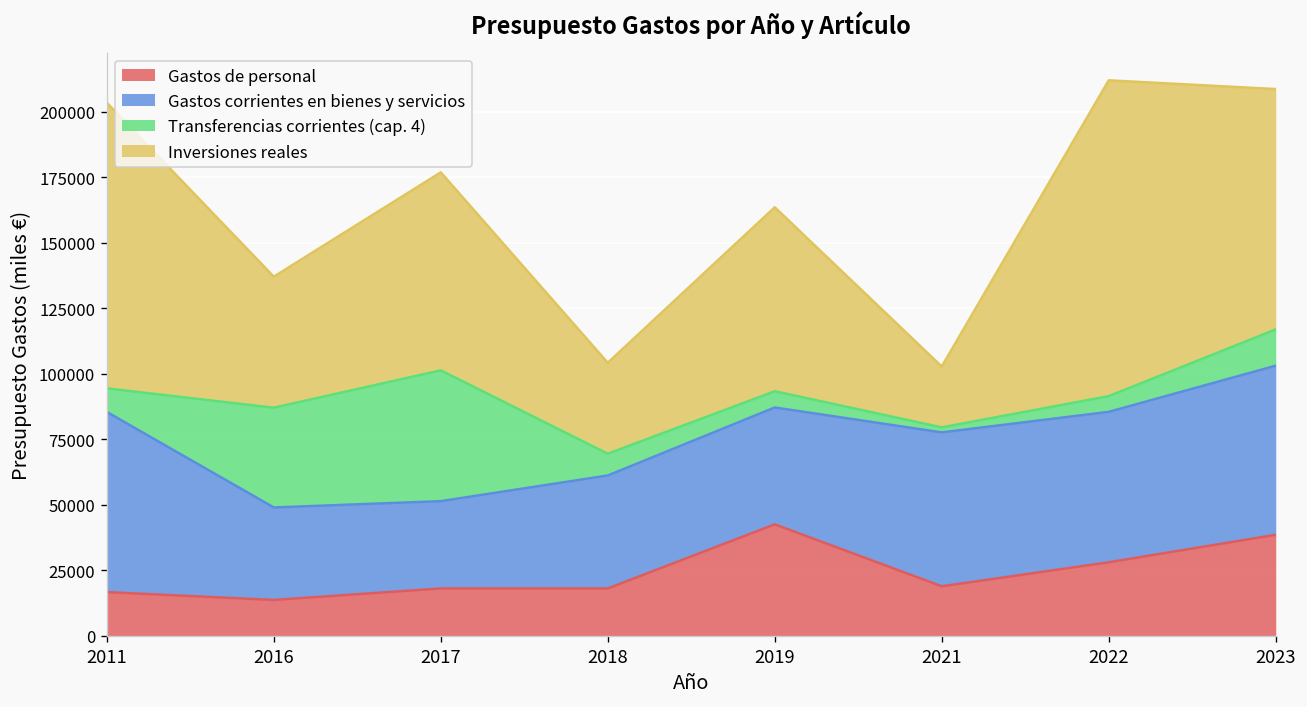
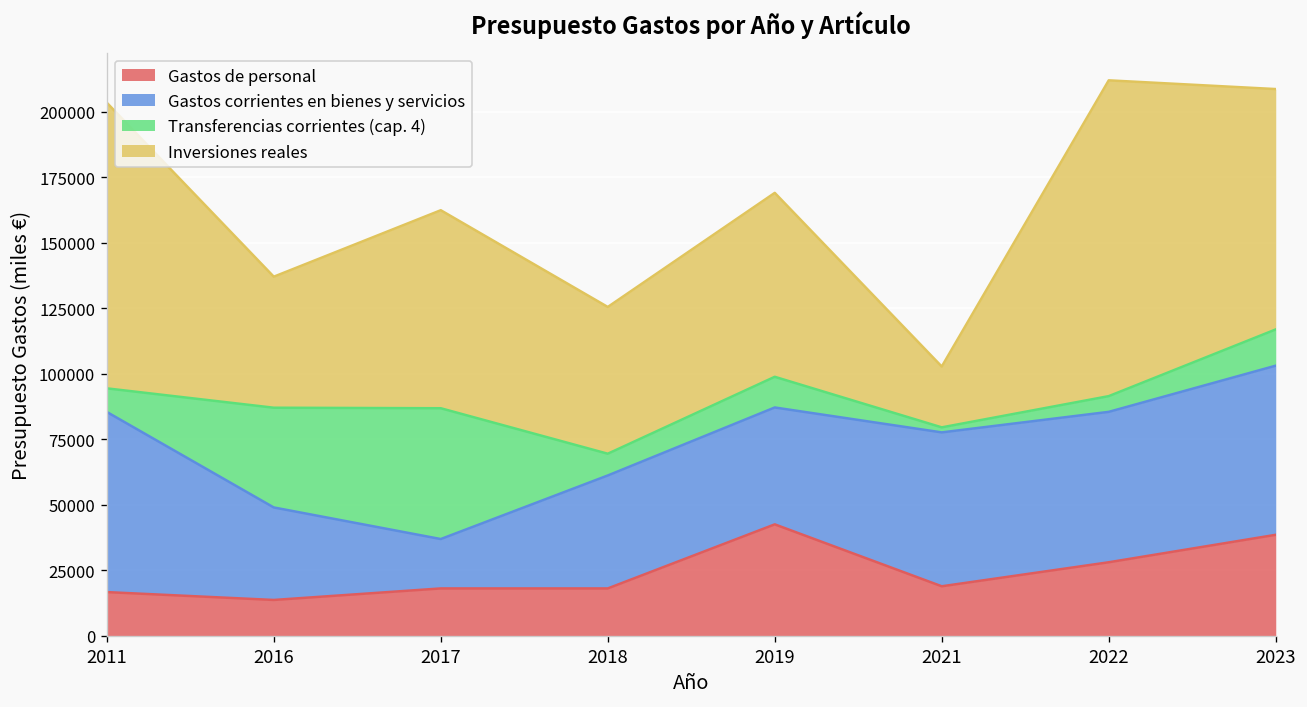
Gastos corrientes en bienes y servicios, 2017: 33000 -> 19000
Inversiones reales, 2018: 35000 -> 56000
Transferencias corrientes (cap. 4), 2019: 6000 -> 12000
